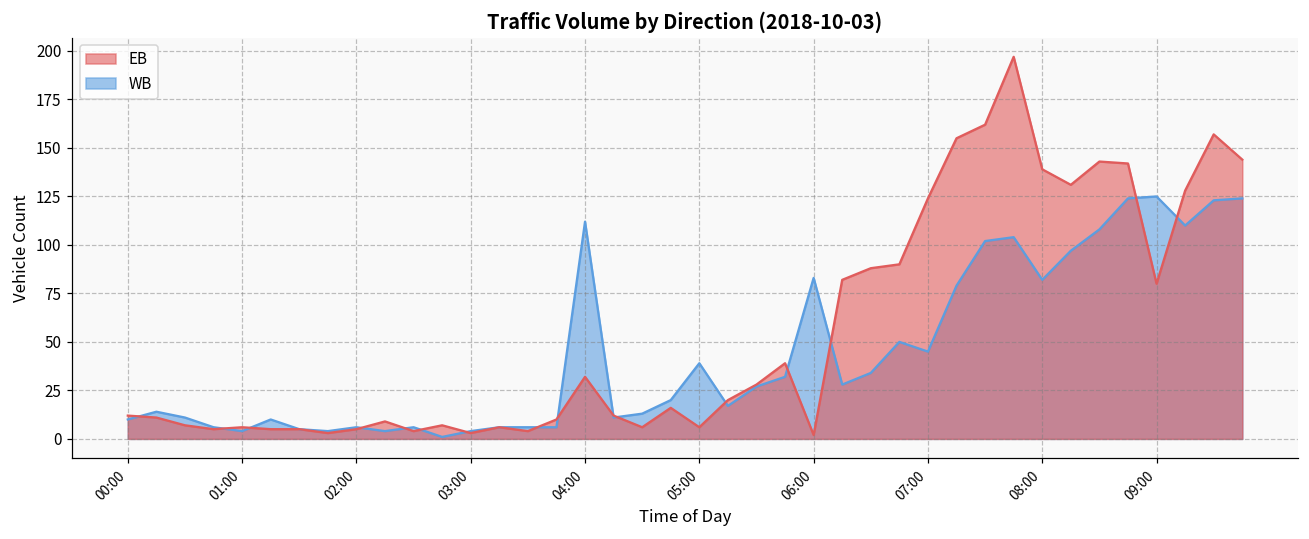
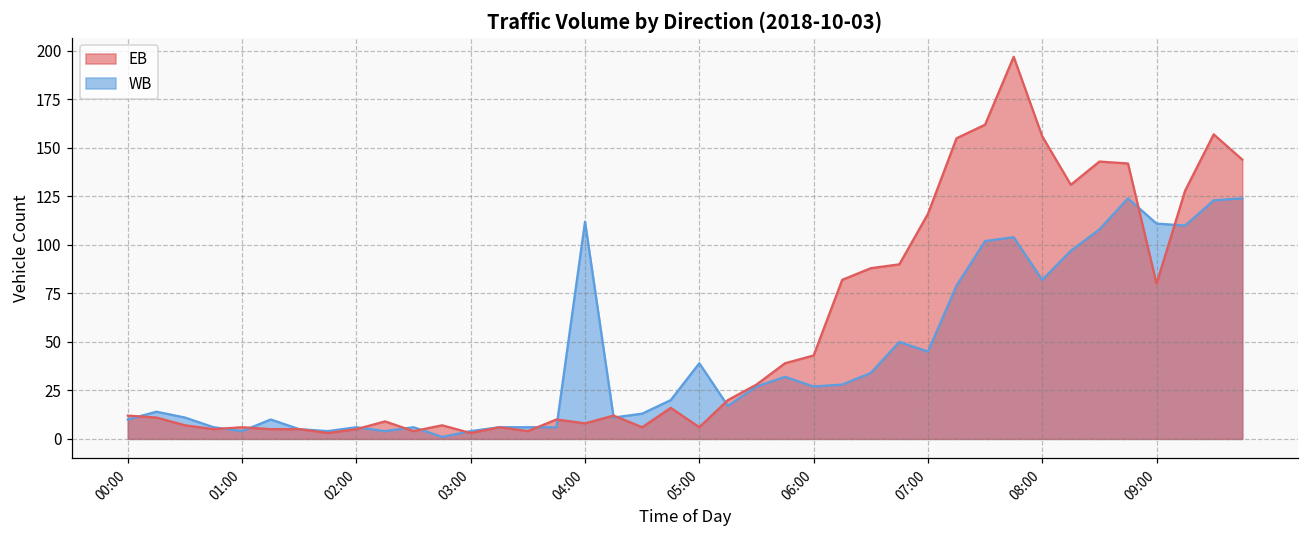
EB, 04:00: 32 -> 8
WB, 06:00: 83 -> 27
EB, 06:00: 2 -> 43
EB, 07:00: 124 -> 116
EB, 08:00: 139 -> 156
WB, 09:00: 125 -> 111
